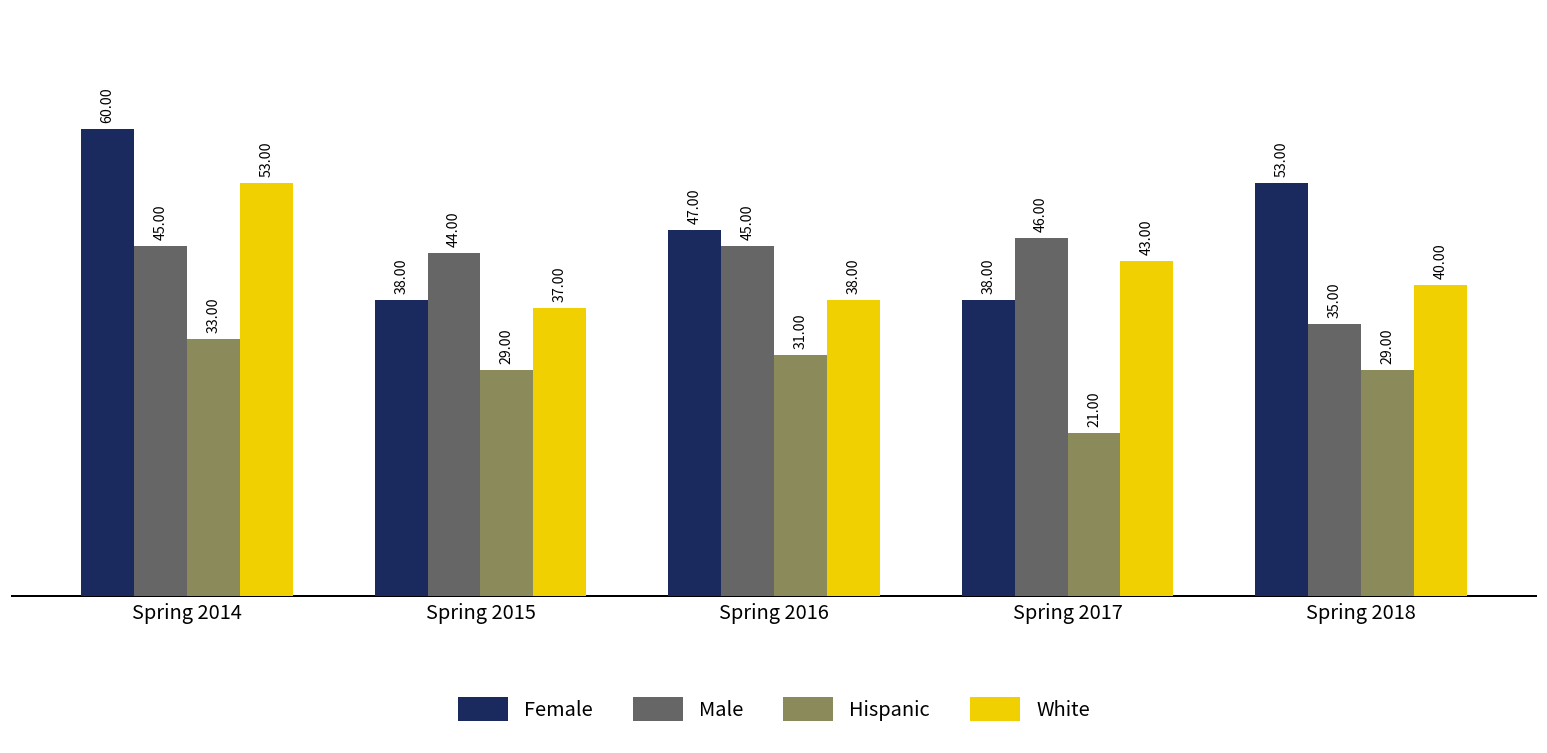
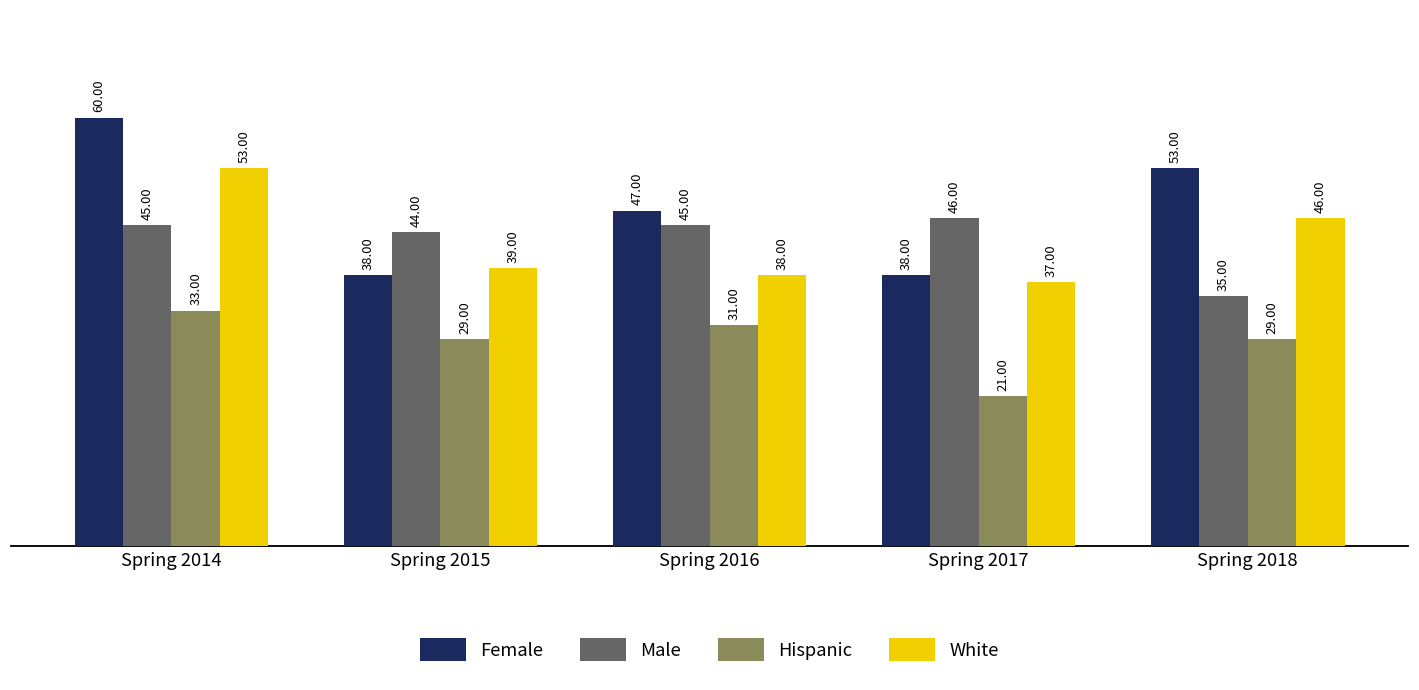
White, Spring 2015: 37.00 -> 39.00
White, Spring 2017: 43.00 -> 37.00
White, Spring 2018: 40.00 -> 46.00
